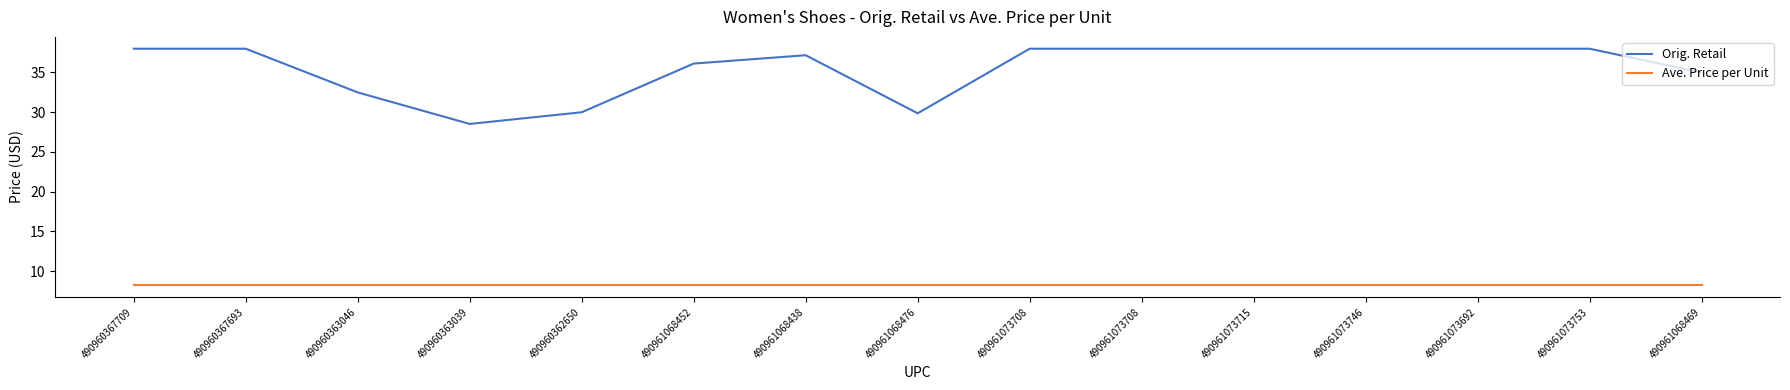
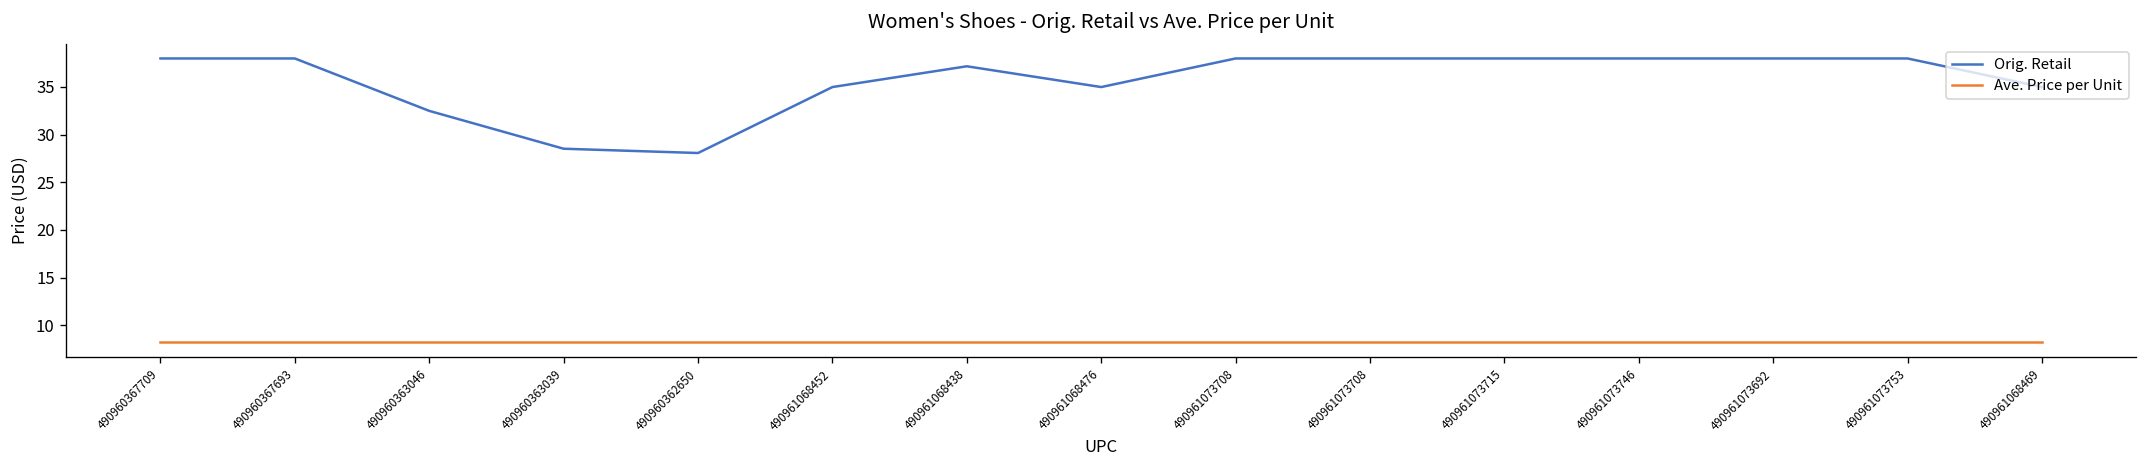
Orig. Retail, 490960362650: 30 -> 28
Orig. Retail, 490961068452: 36 -> 35
Orig. Retail, 490961068476: 30 -> 35
